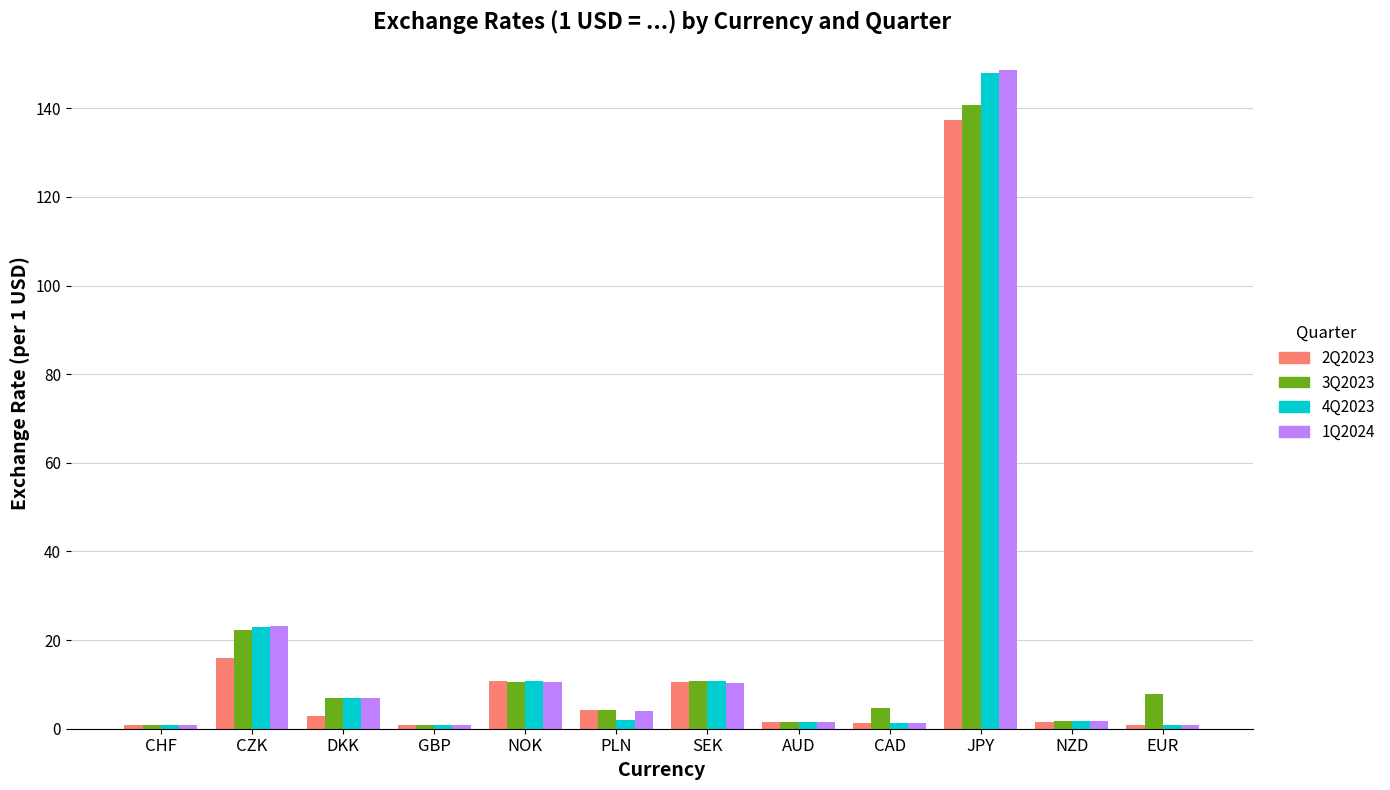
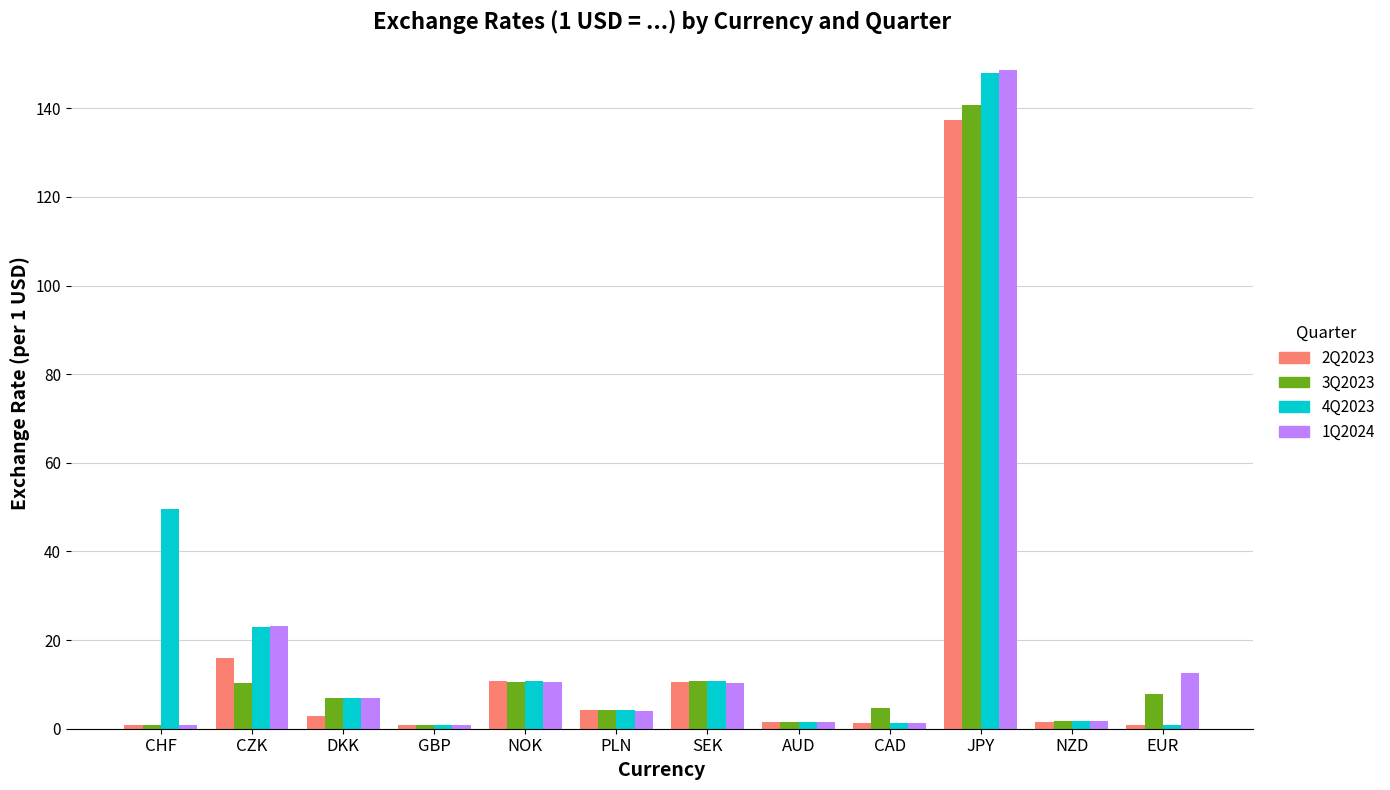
4Q2023, CHF: 1 -> 50
3Q2023, CZK: 22 -> 10
4Q2023, PLN: 2 -> 4
1Q2024, EUR: 1 -> 13
